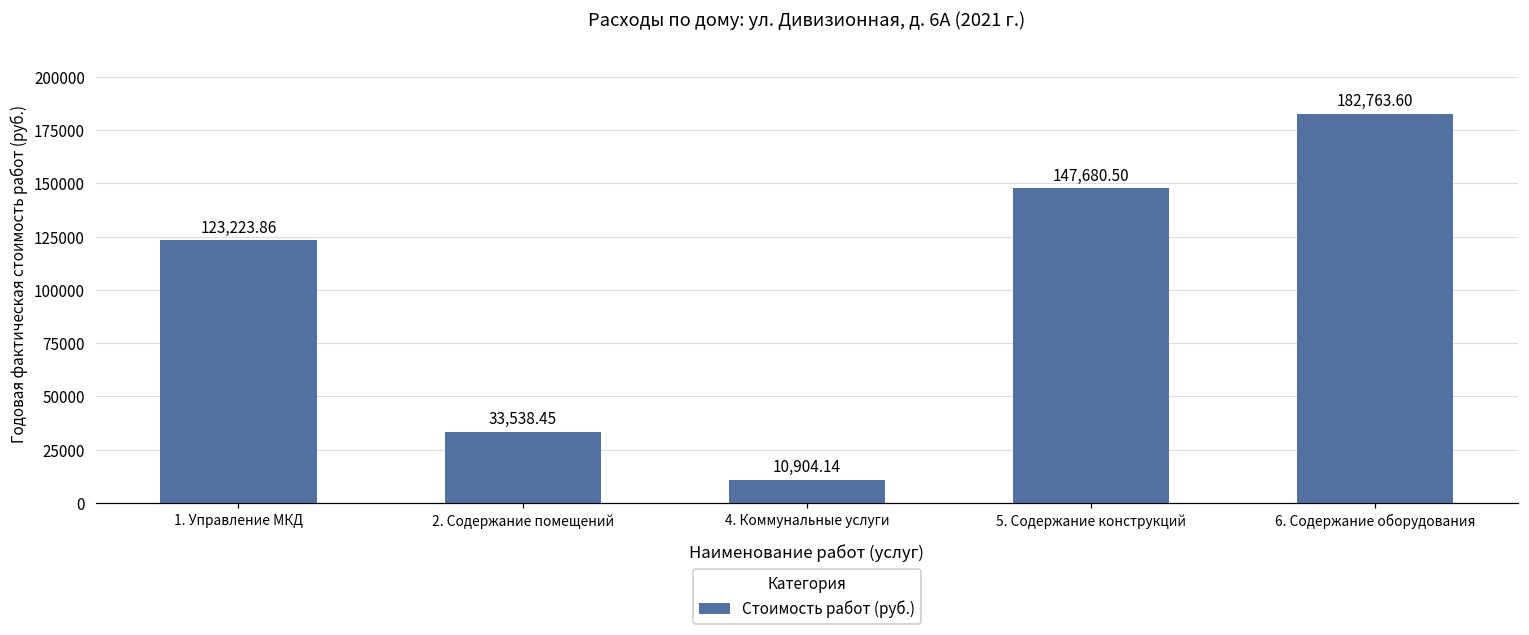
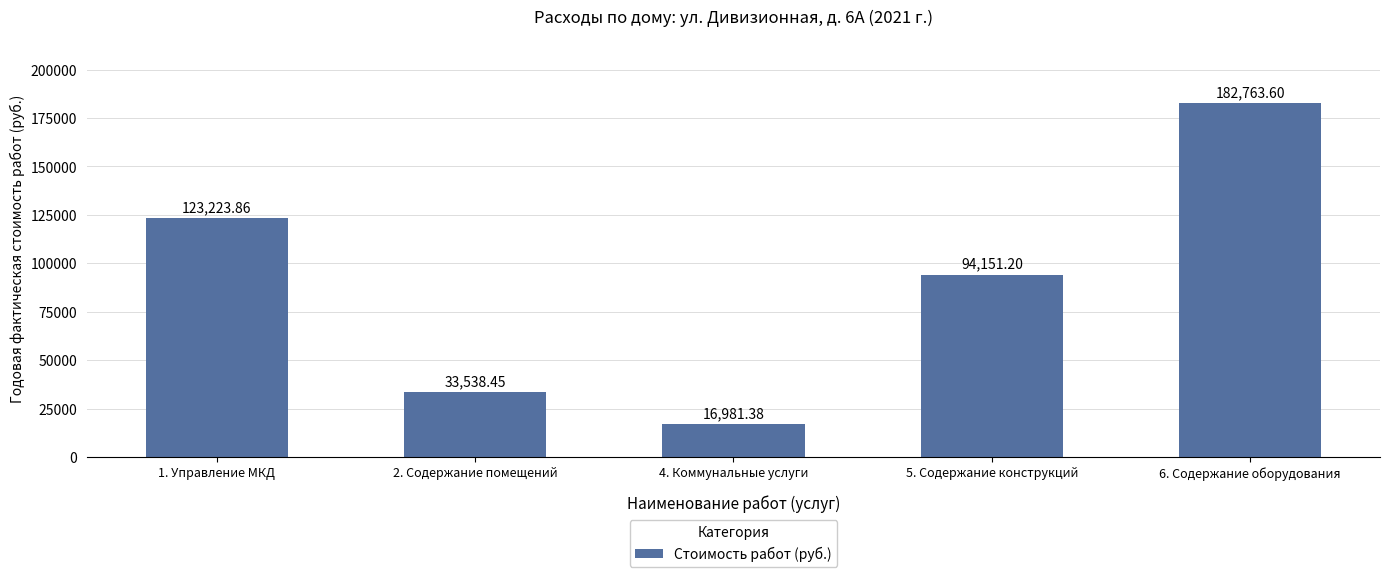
4. Коммунальные услуги: 10,904.14 -> 16,981.38
5. Содержание конструкций: 147,680.50 -> 94,151.20
